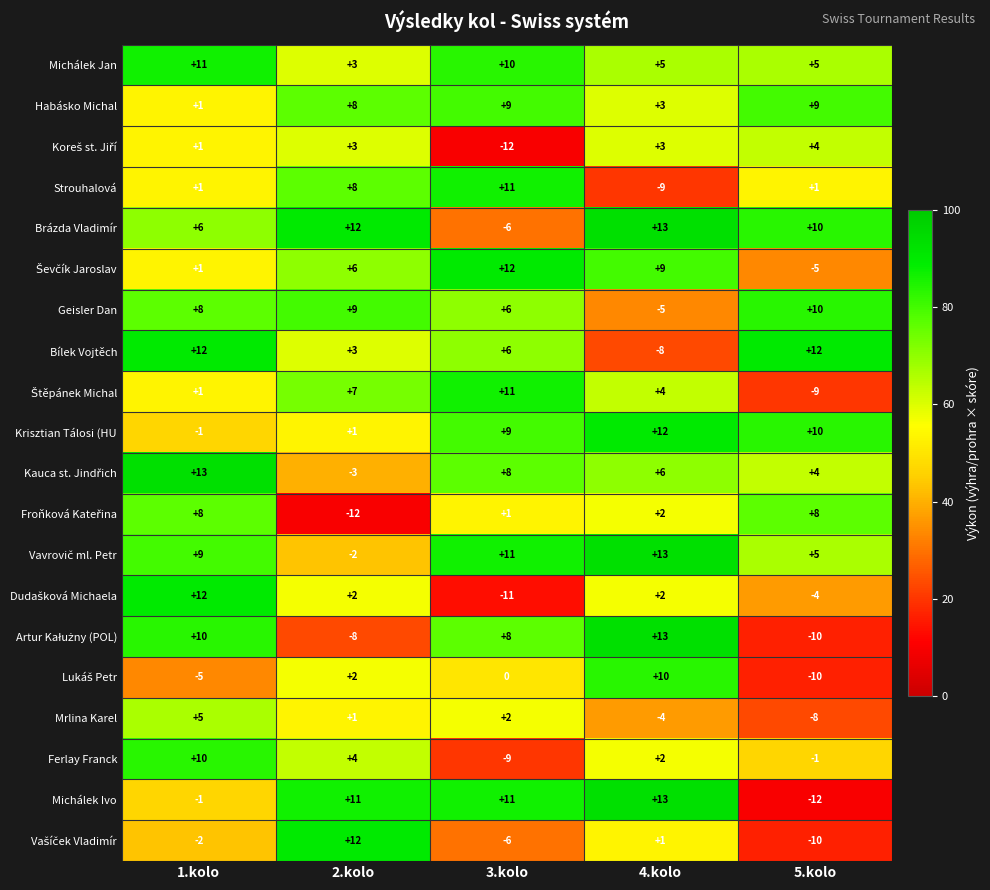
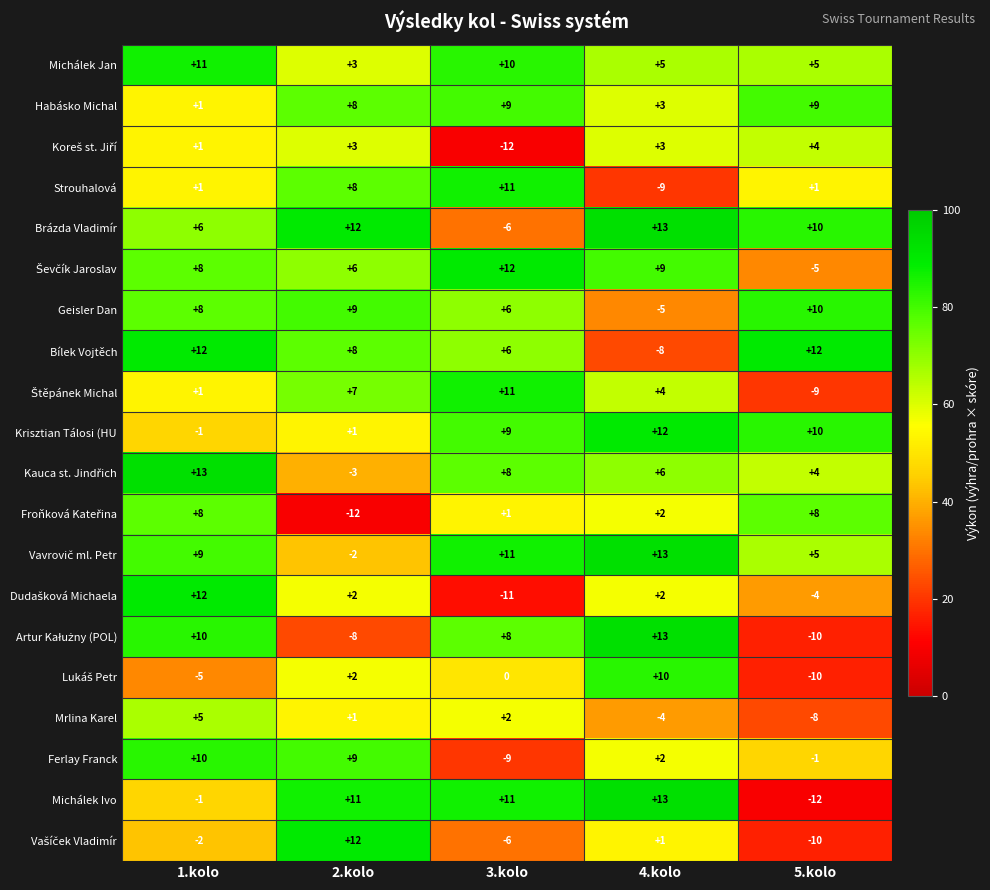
Ševčík Jaroslav, 1.kolo: +1 -> +8
Bílek Vojtěch, 2.kolo: +3 -> +8
Ferlay Franck, 2.kolo: +4 -> +9
